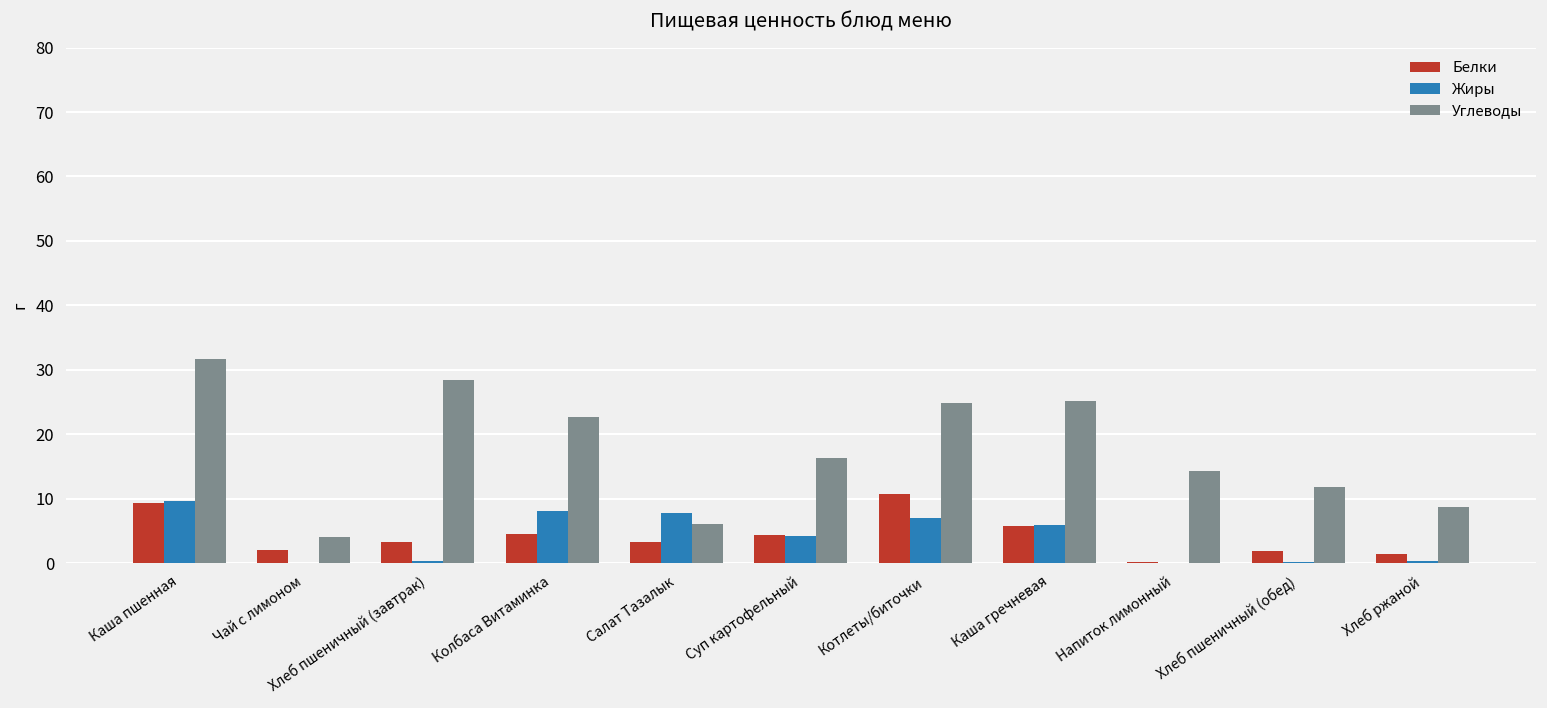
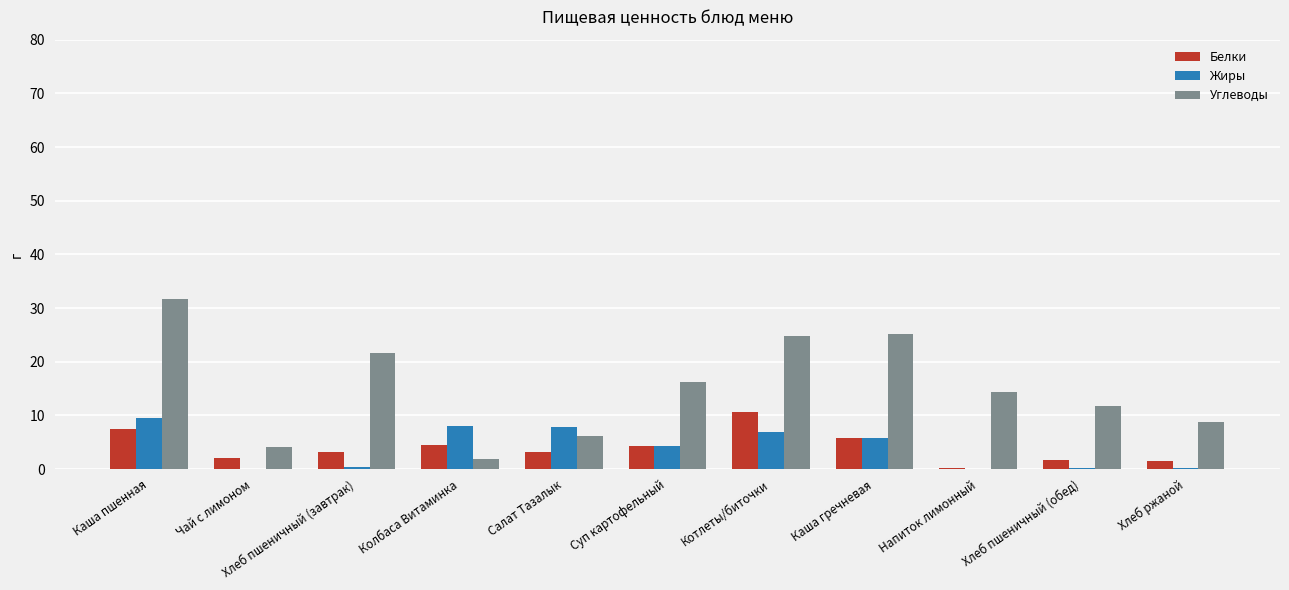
Белки, Каша пшенная: 9 -> 8
Углеводы, Хлеб пшеничный (завтрак): 28 -> 22
Углеводы, Колбаса Витаминка: 23 -> 2
